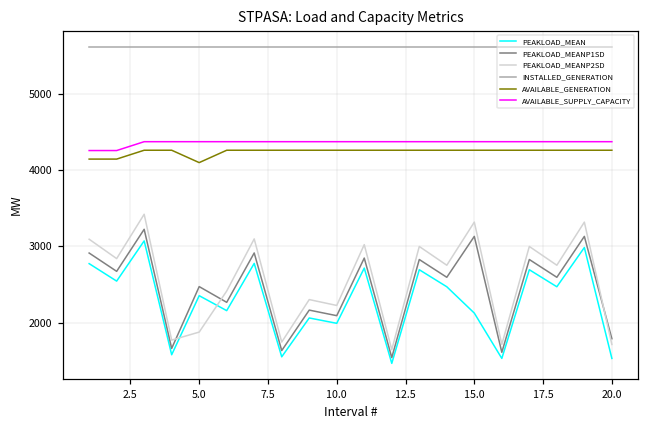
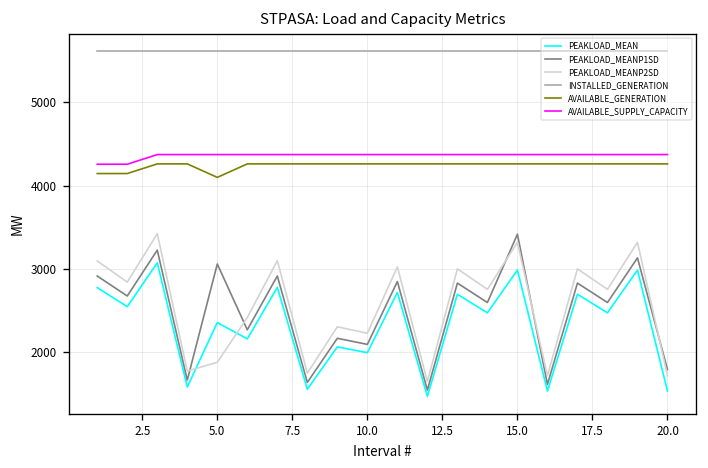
PEAKLOAD_MEANP1SD, 5.0: 2500 -> 3100
PEAKLOAD_MEAN, 15.0: 2100 -> 3000
PEAKLOAD_MEANP1SD, 15.0: 3100 -> 3400
